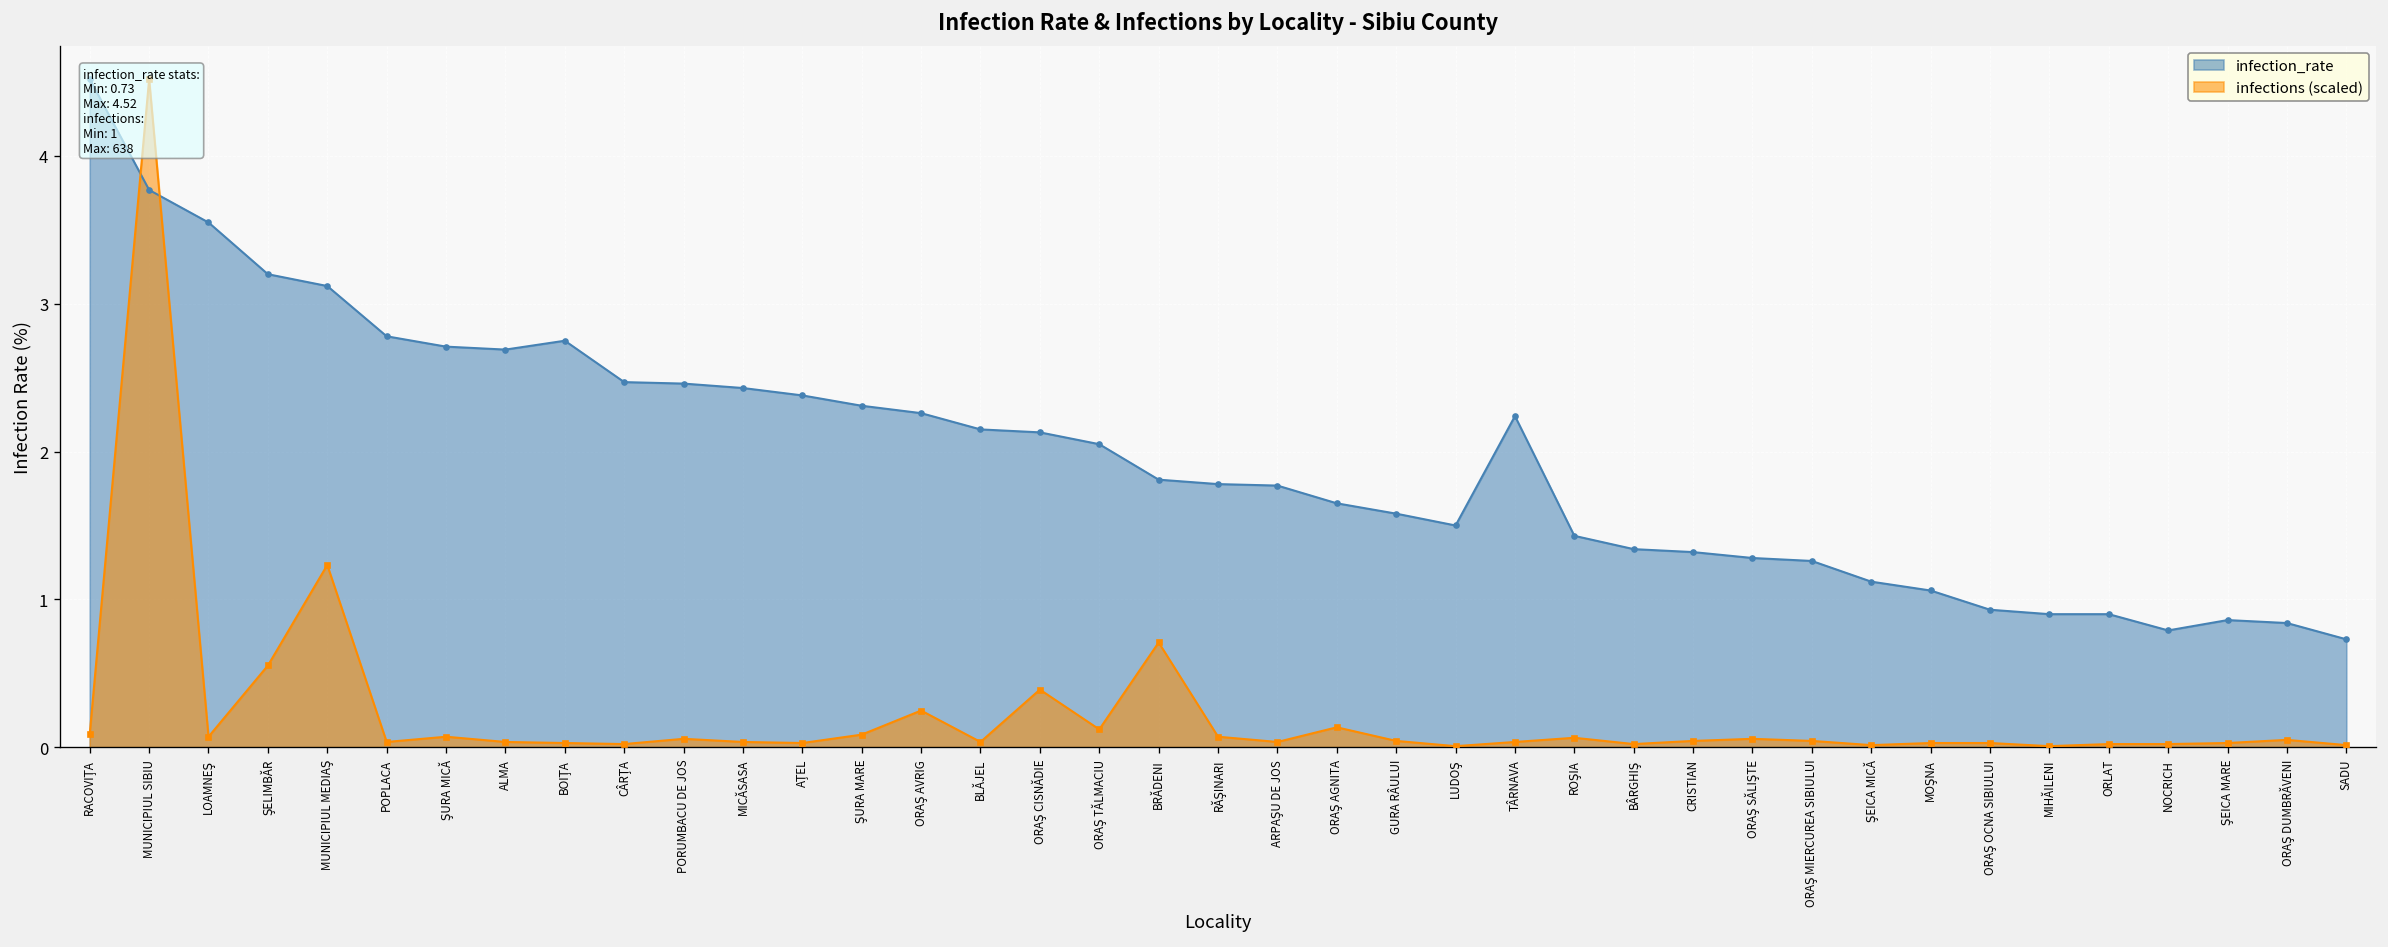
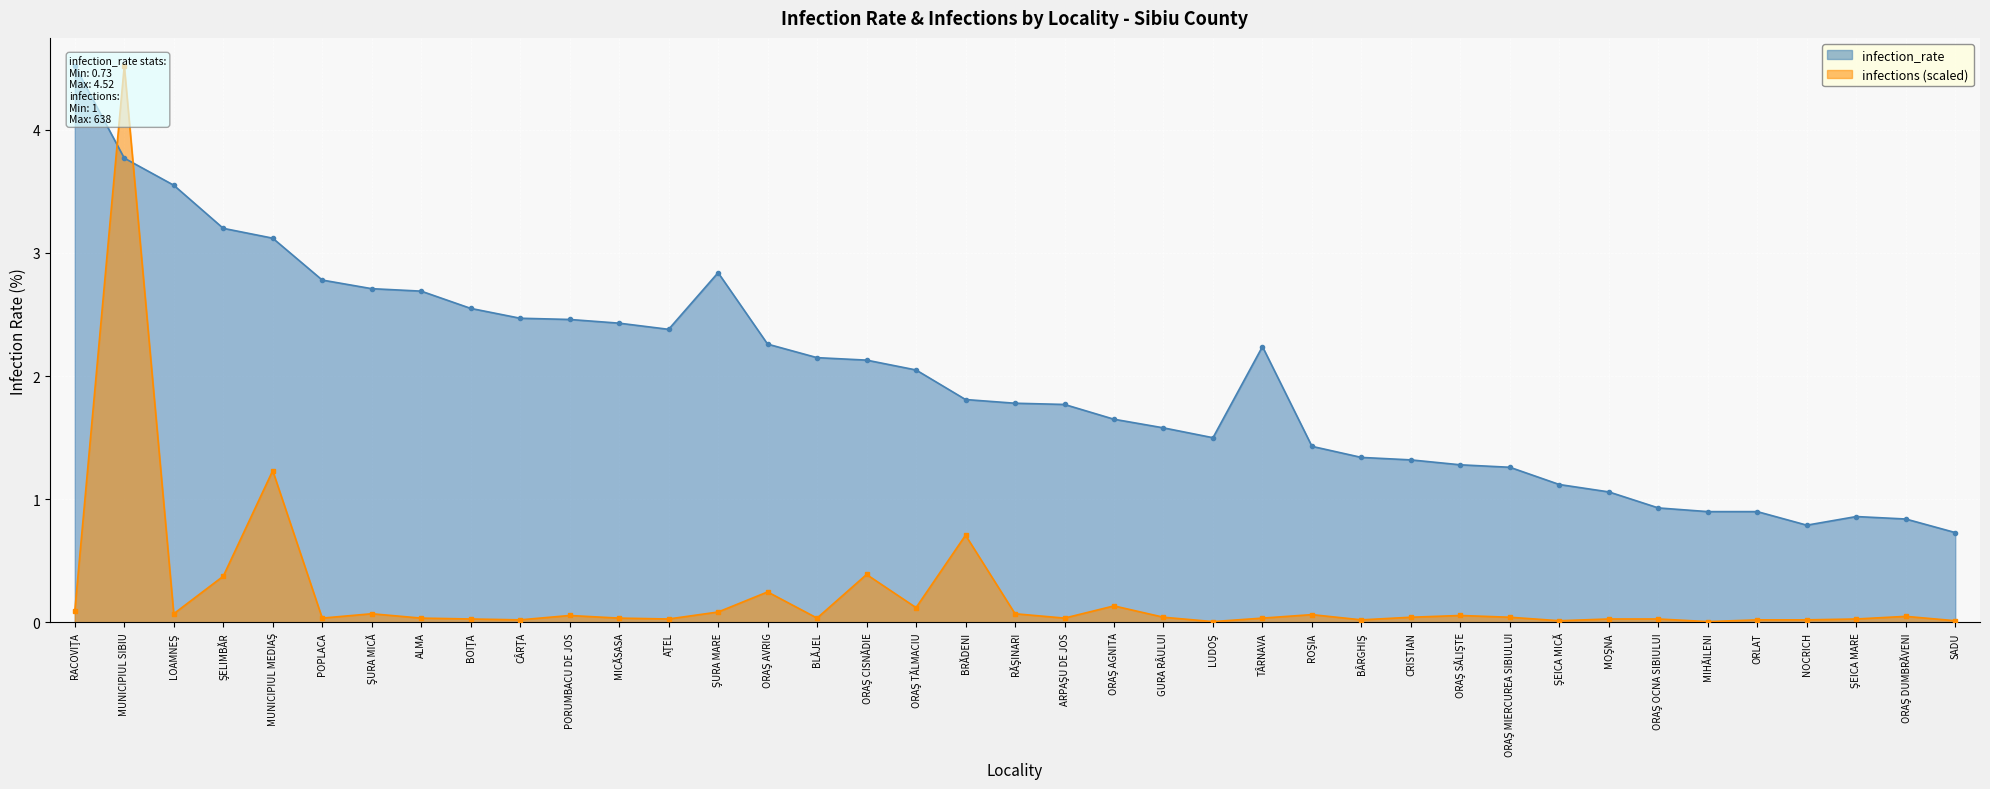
infections (scaled), ŞELIMBĂR: 0.55 -> 0.38
infection_rate, BOIŢA: 2.75 -> 2.55
infection_rate, ŞURA MARE: 2.31 -> 2.84
